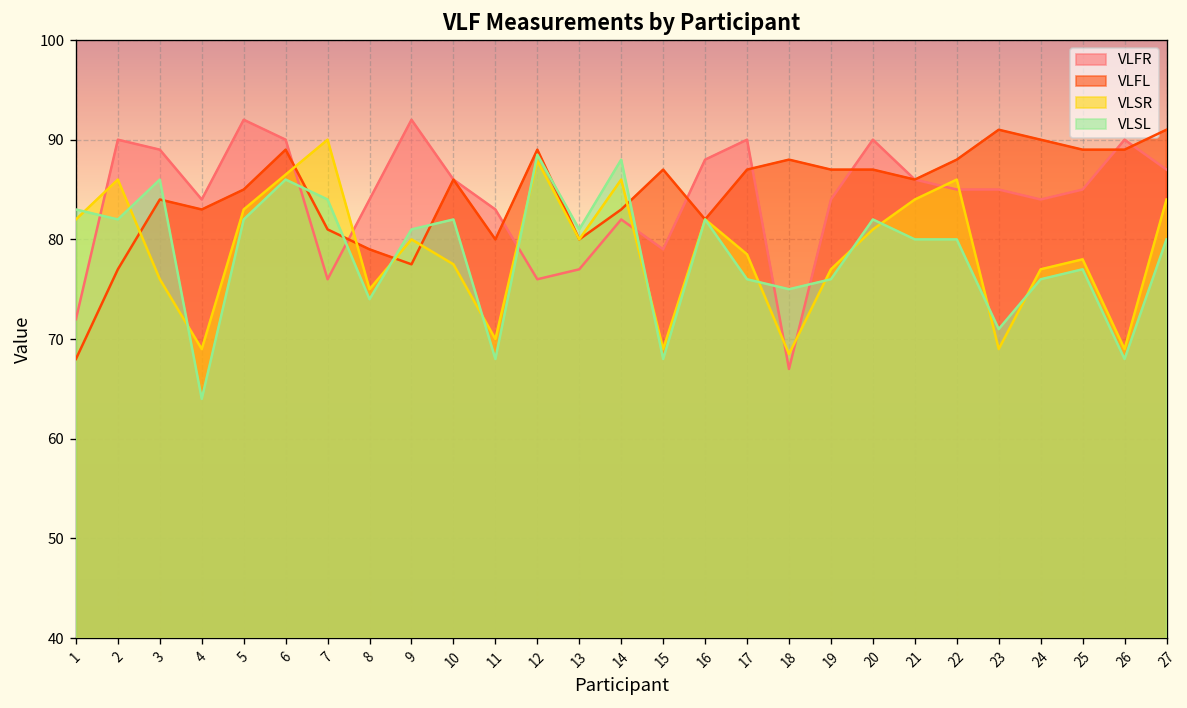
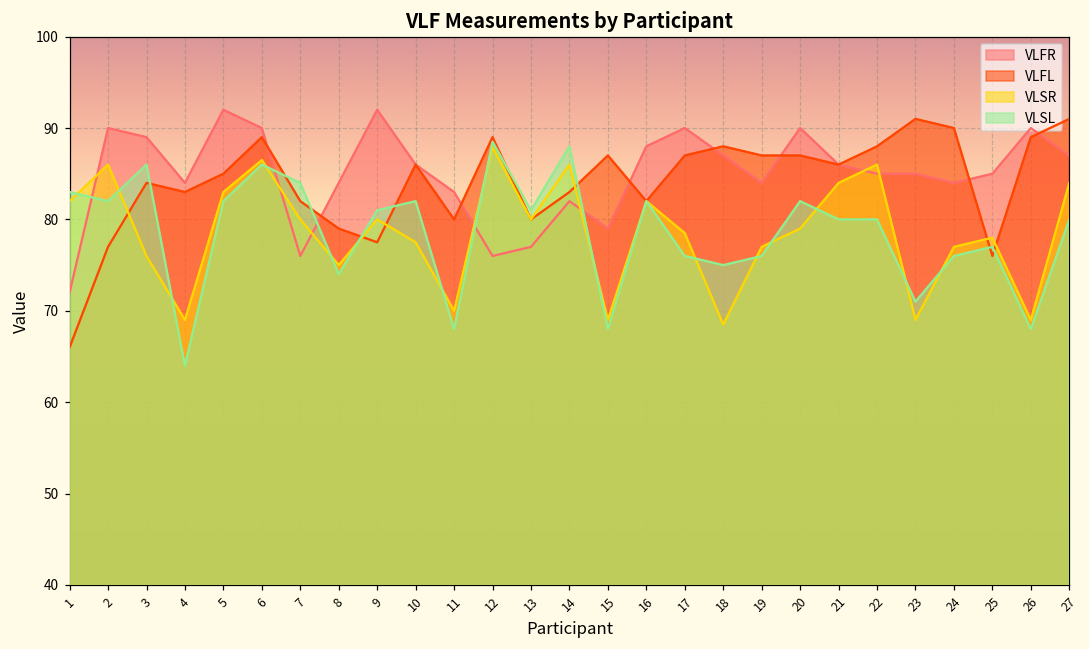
VLFL, 1: 68 -> 66
VLFL, 7: 81 -> 82
VLSR, 7: 90 -> 80
VLFR, 18: 67 -> 87
VLSR, 20: 81 -> 79
VLFL, 25: 89 -> 76
